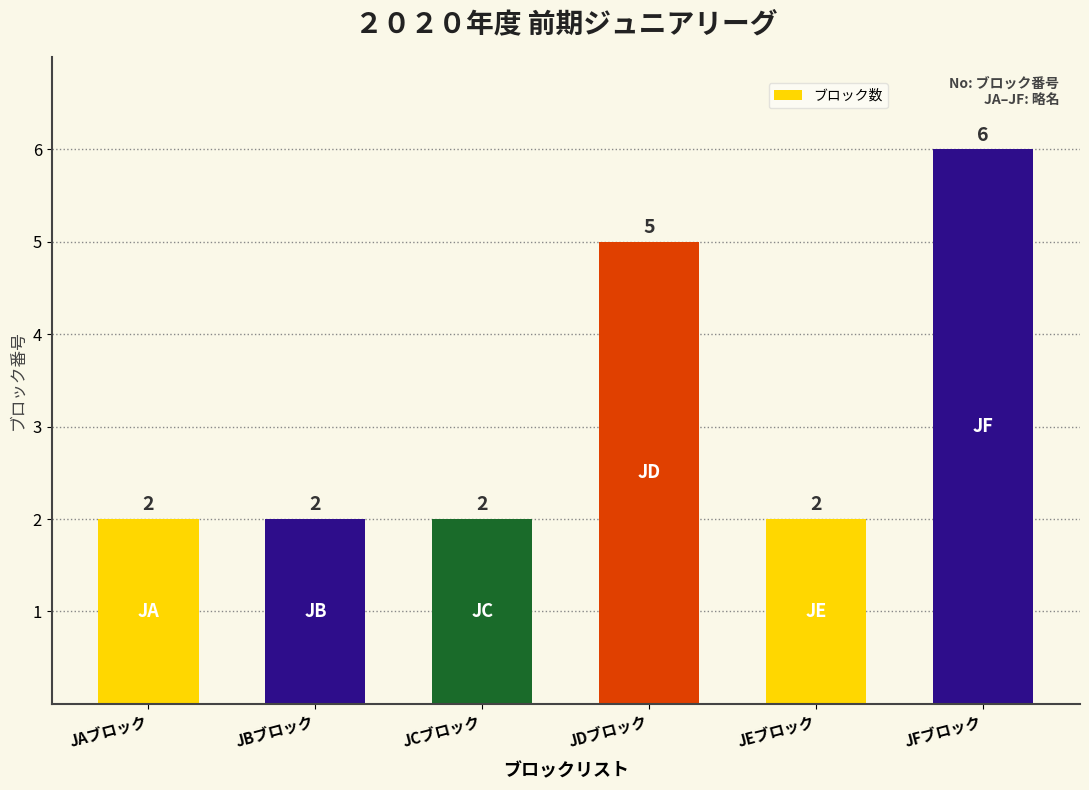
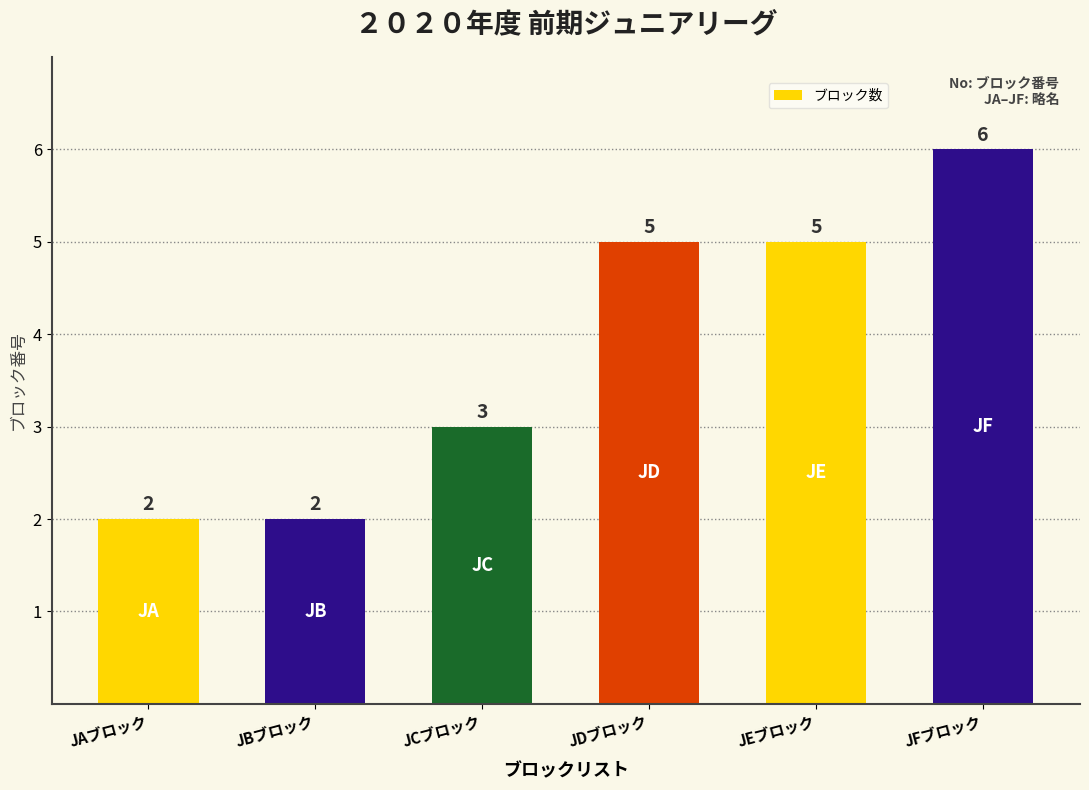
JCブロック: 2 -> 3
JEブロック: 2 -> 5
